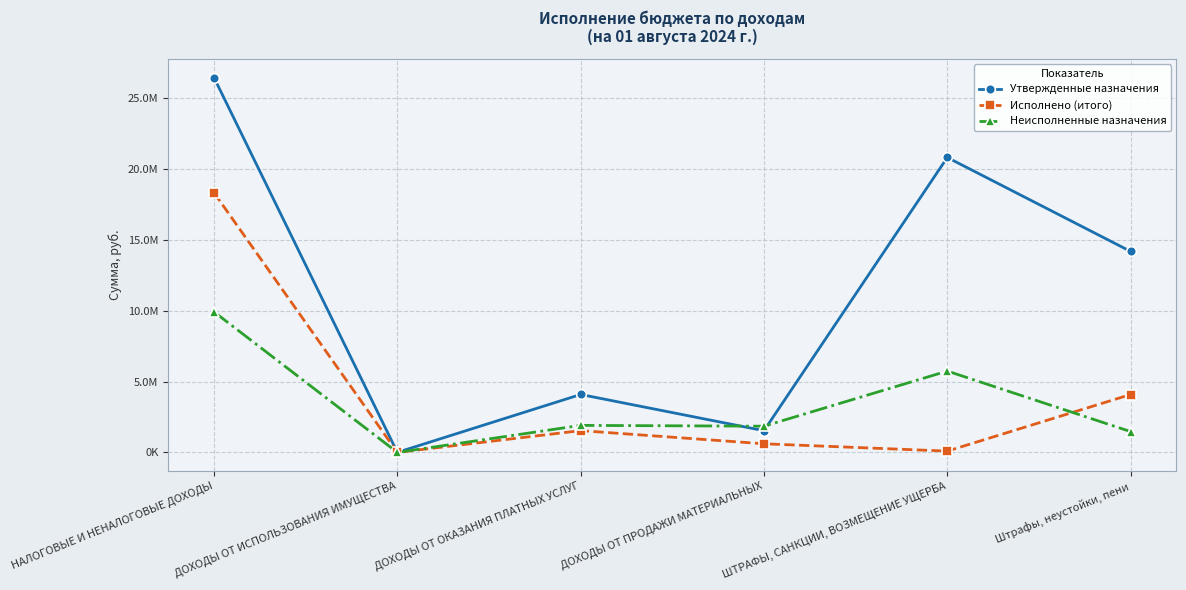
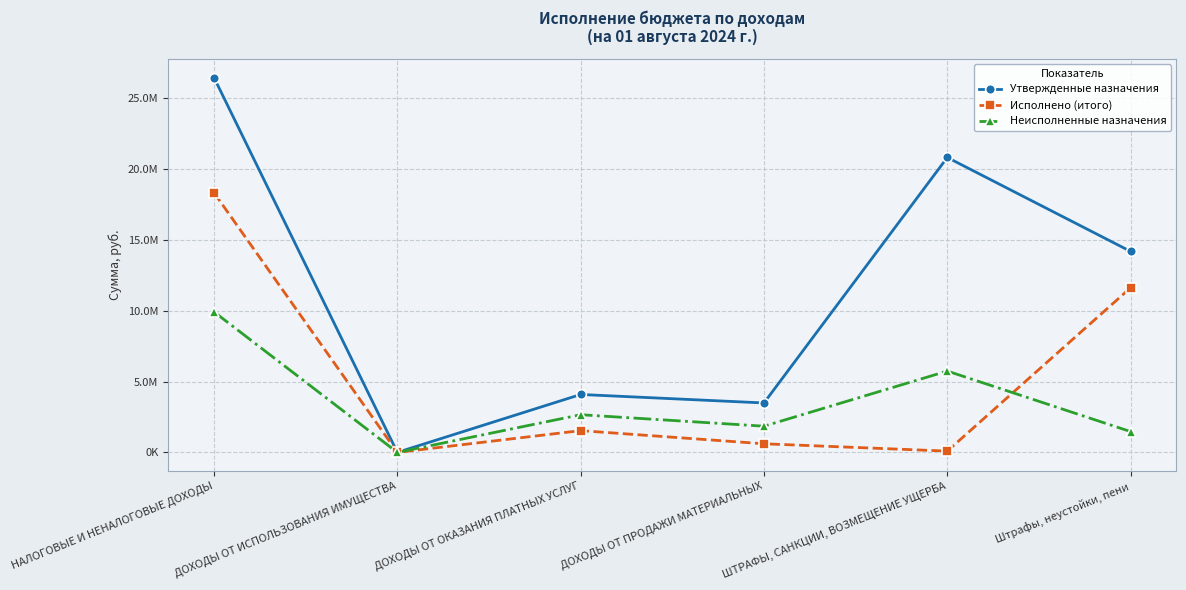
Неисполненные назначения, ДОХОДЫ ОТ ОКАЗАНИЯ ПЛАТНЫХ УСЛУГ: 1900000 -> 2700000
Утвержденные назначения, ДОХОДЫ ОТ ПРОДАЖИ МАТЕРИАЛЬНЫХ: 1500000 -> 3500000
Исполнено (итого), Штрафы, неустойки, пени: 4100000 -> 11600000
